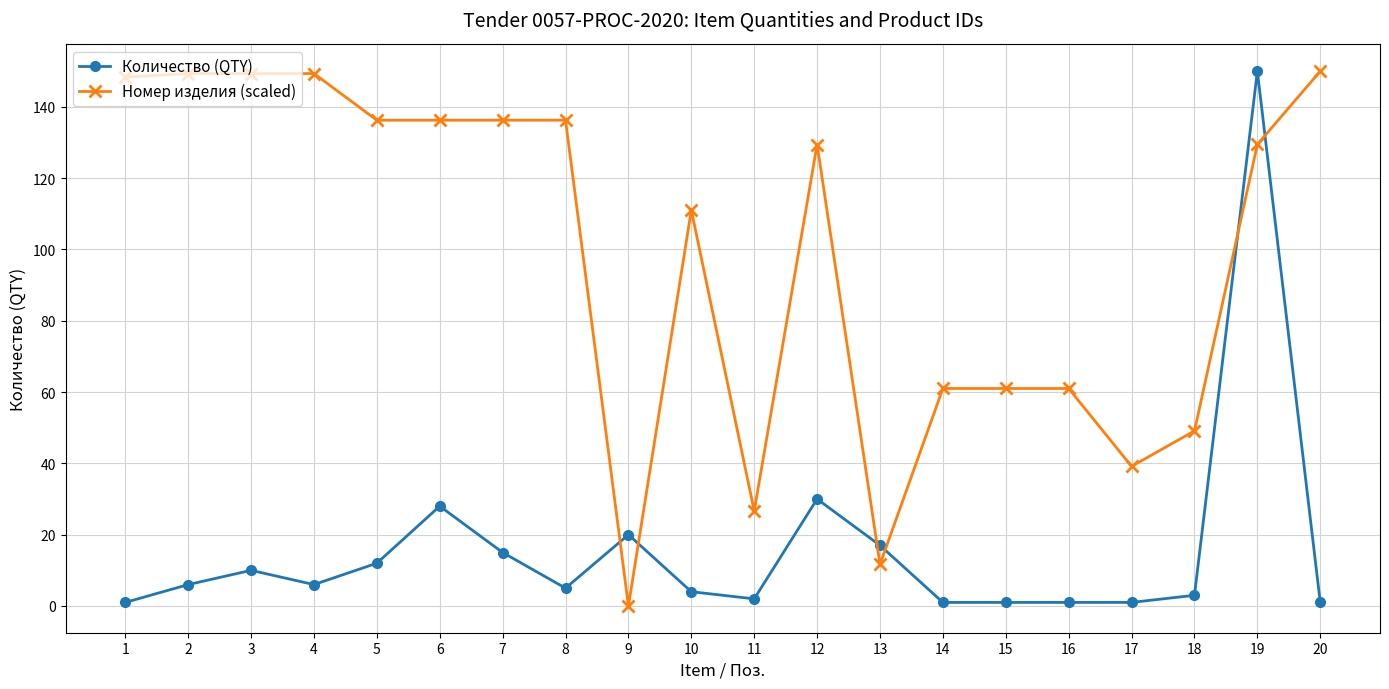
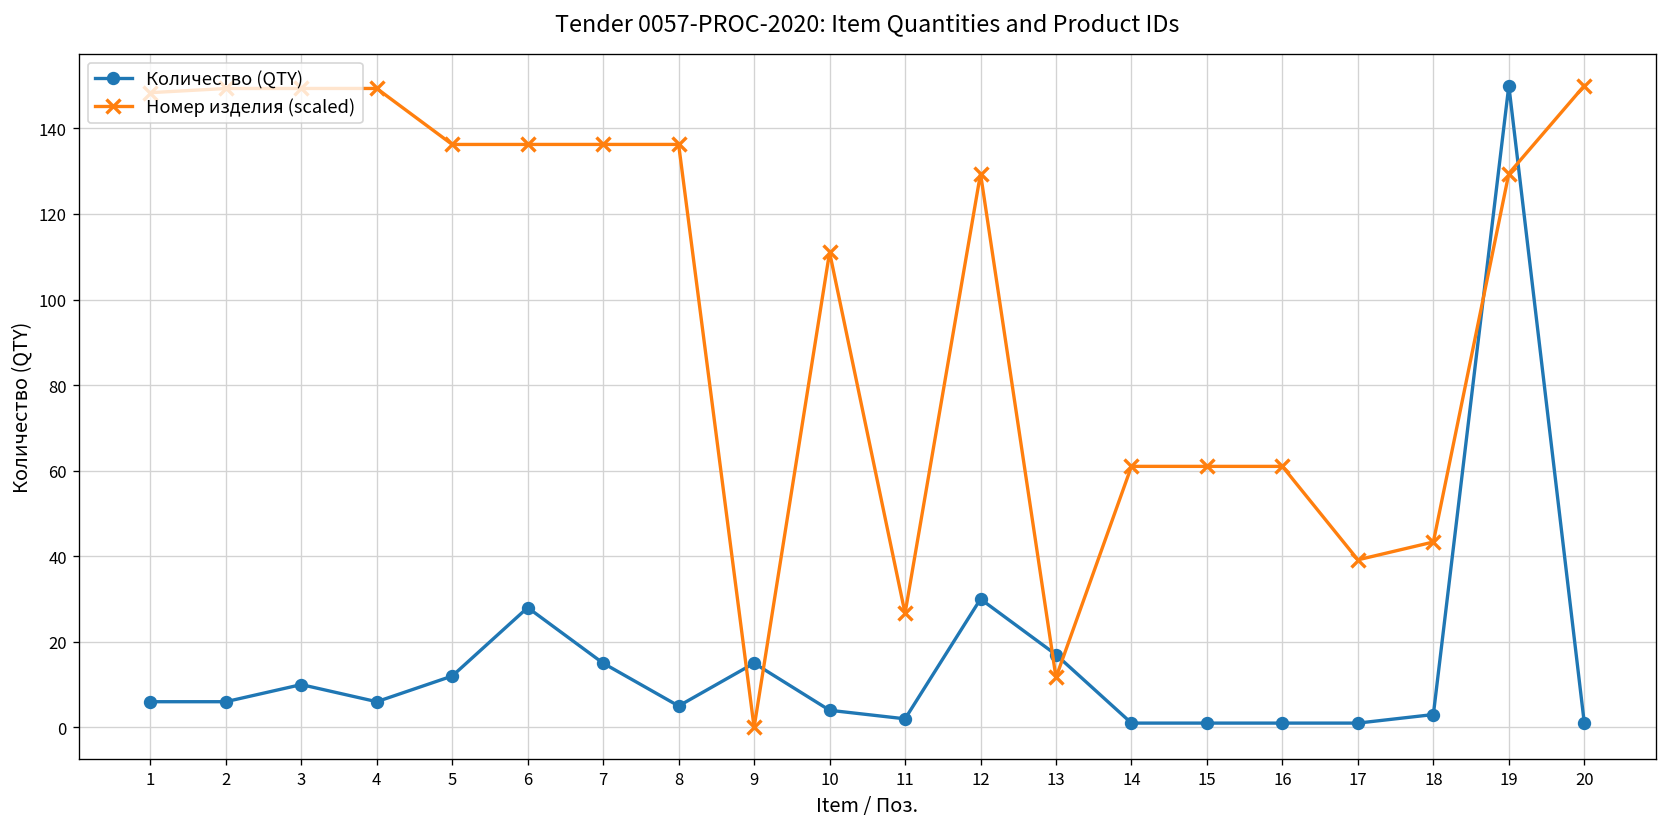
Количество (QTY), 1: 1 -> 6
Количество (QTY), 9: 20 -> 15
Номер изделия (scaled), 18: 49 -> 43
